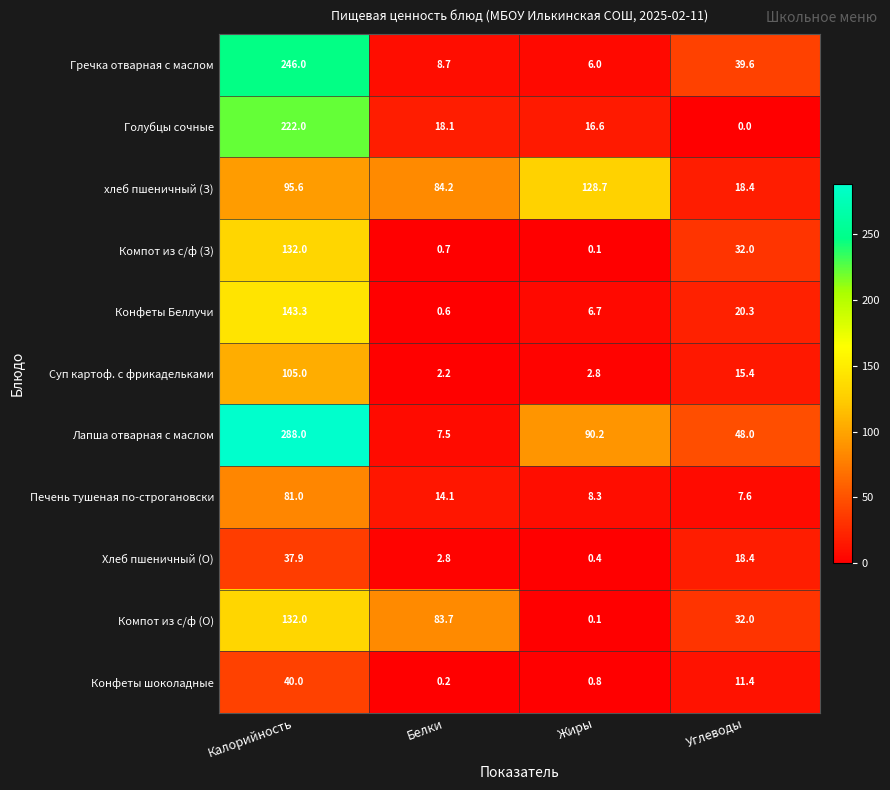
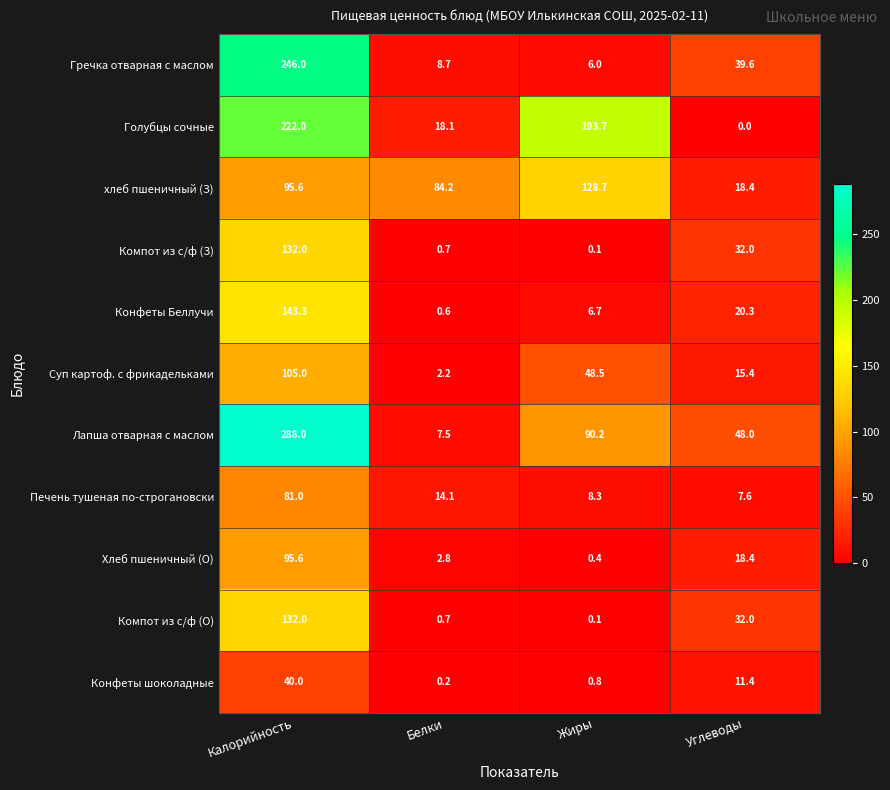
Голубцы сочные, Жиры: 16.6 -> 193.7
Суп картоф. с фрикадельками, Жиры: 2.8 -> 48.5
Хлеб пшеничный (О), Калорийность: 37.9 -> 95.6
Компот из с/ф (О), Белки: 83.7 -> 0.7
